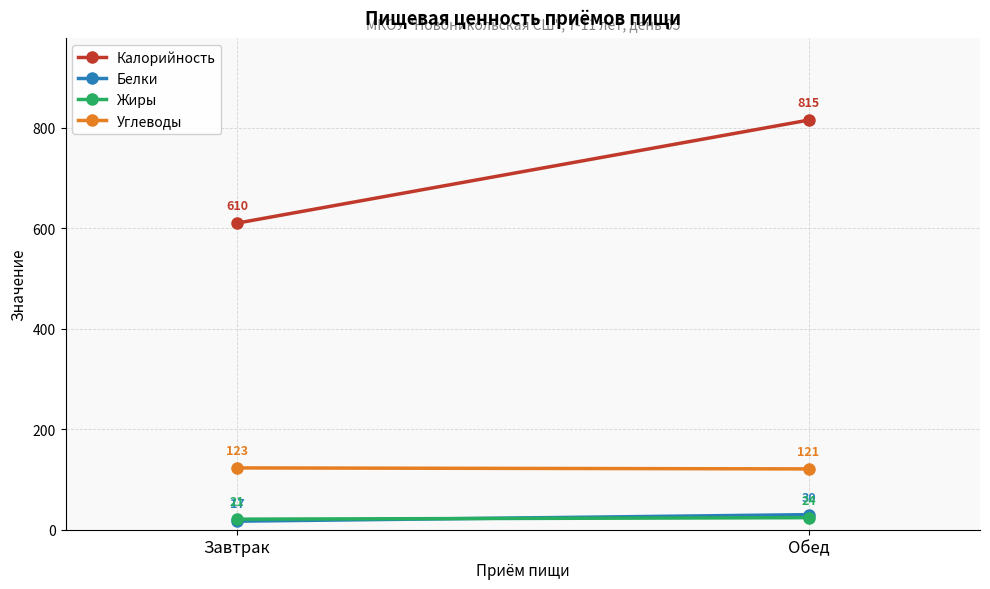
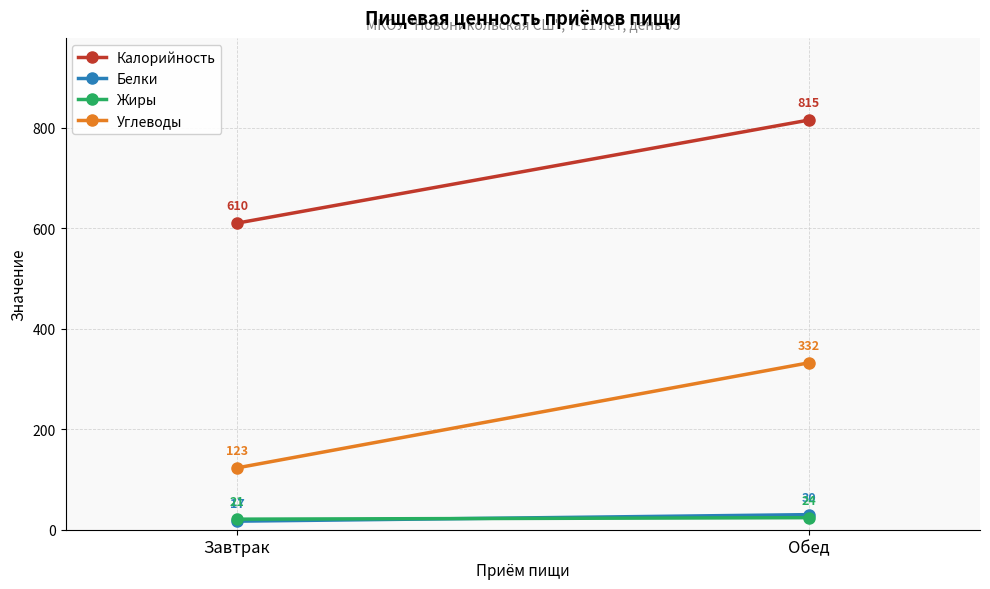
Углеводы, Обед: 121 -> 332
